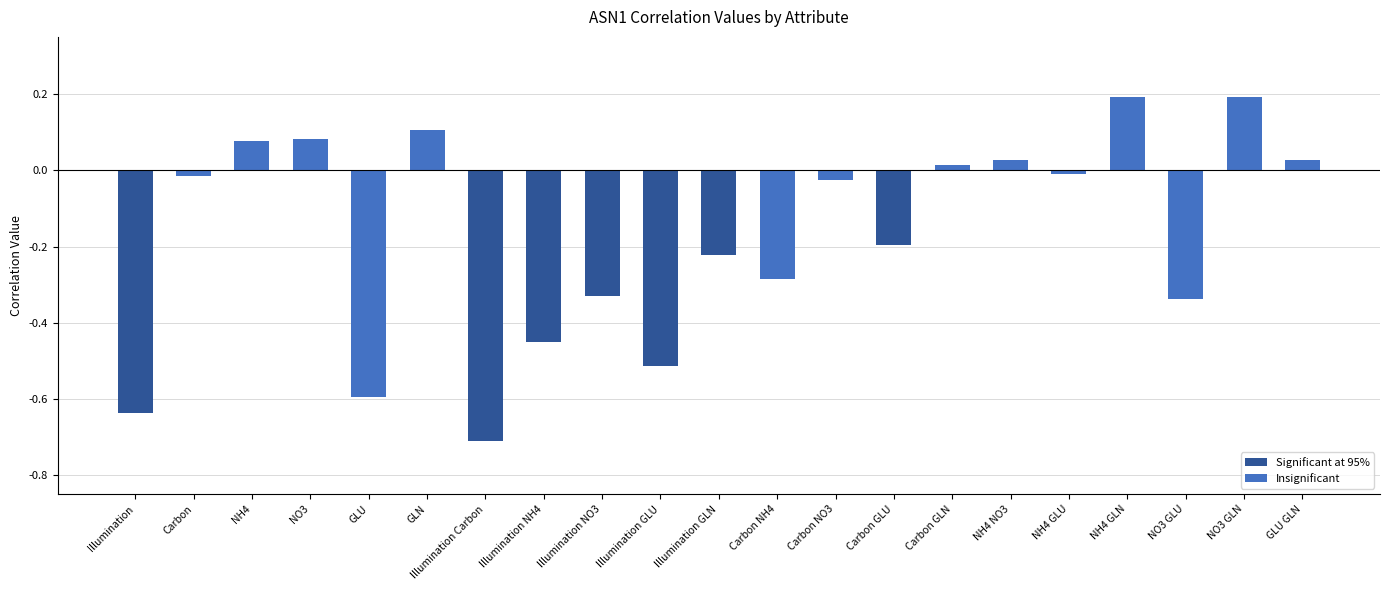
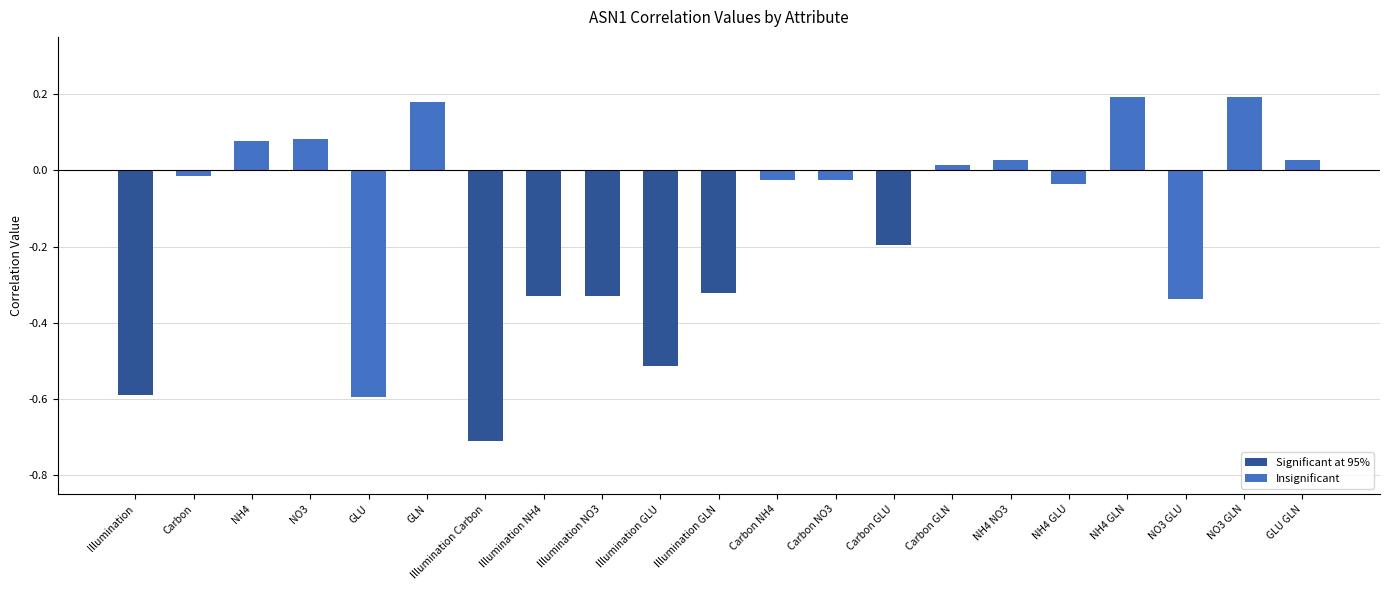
Illumination: -0.64 -> -0.59
GLN: 0.11 -> 0.18
Illumination NH4: -0.45 -> -0.33
Illumination GLN: -0.22 -> -0.32
Carbon NH4: -0.28 -> -0.02
NH4 GLU: -0.01 -> -0.03
